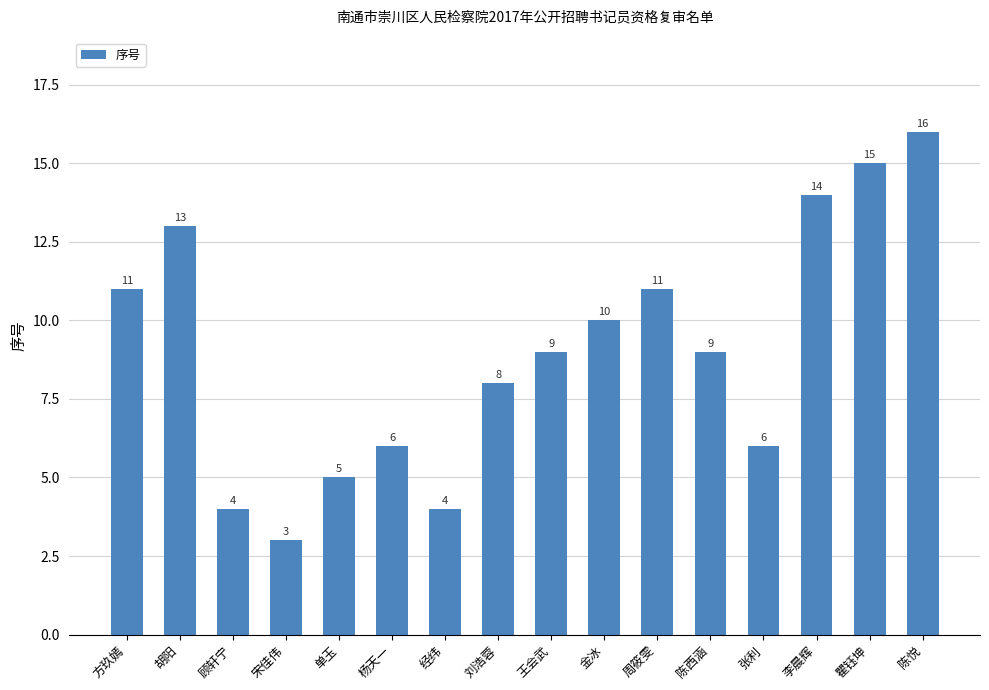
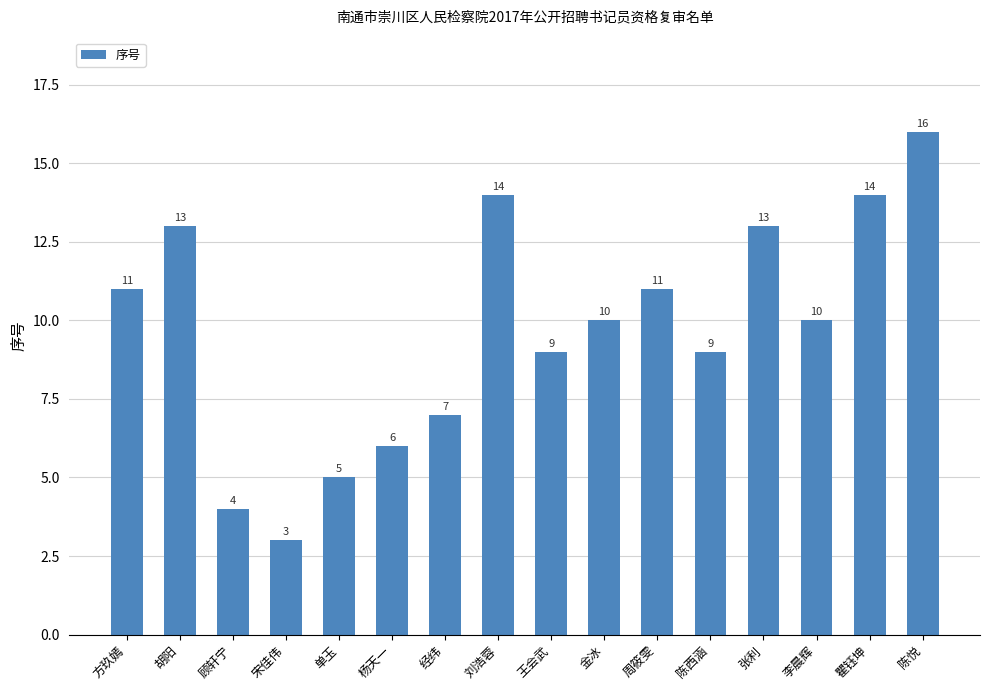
经纬: 4 -> 7
刘浩蓉: 8 -> 14
张利: 6 -> 13
李晨辉: 14 -> 10
瞿钰坤: 15 -> 14
